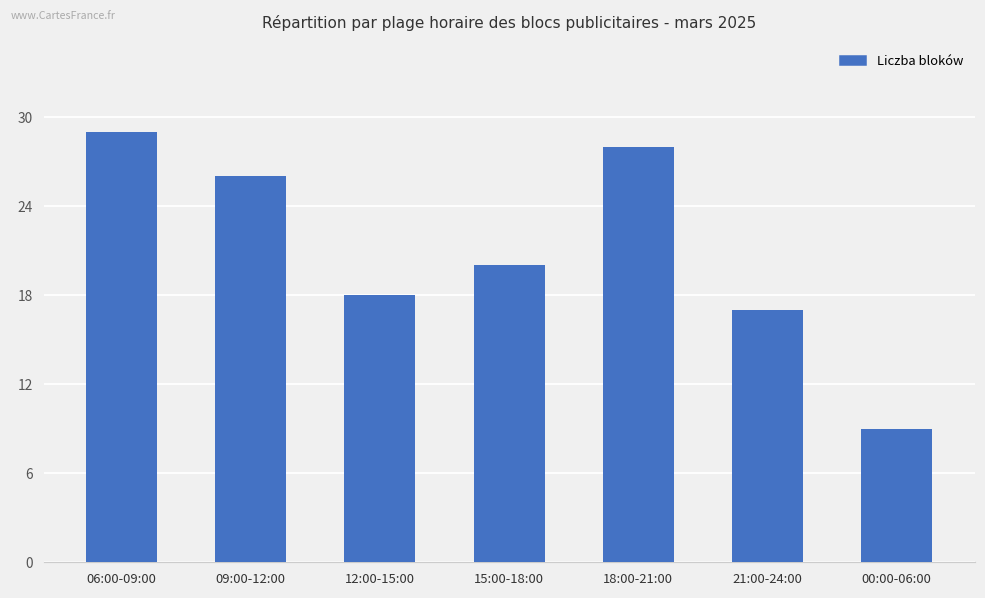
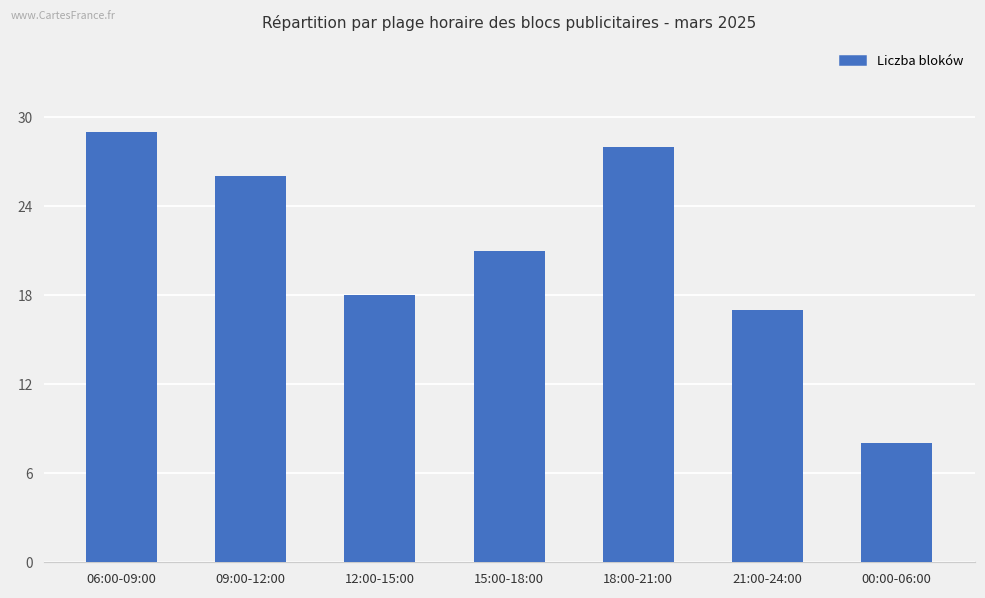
15:00-18:00: 20 -> 21
00:00-06:00: 9 -> 8
